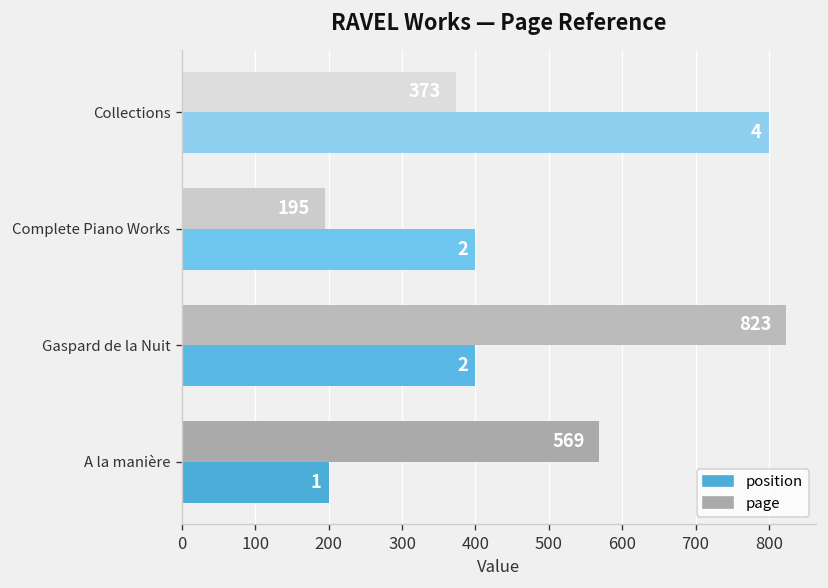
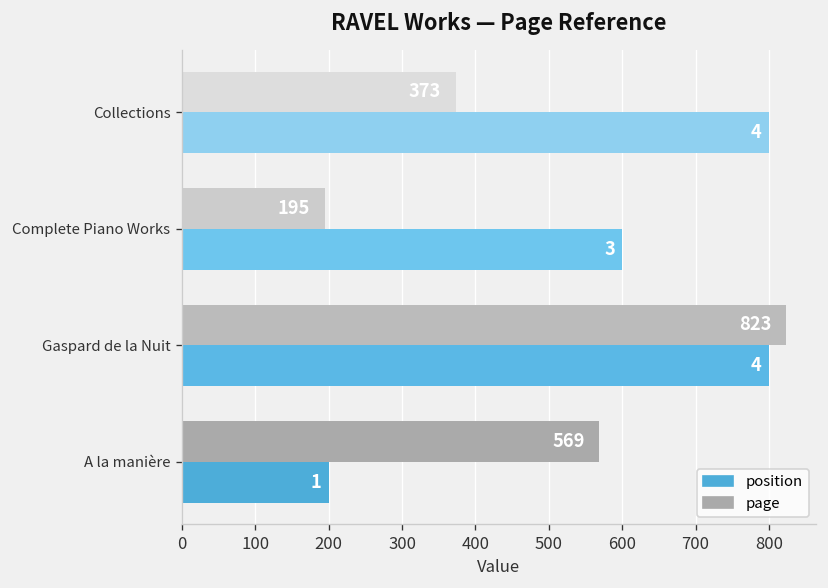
position, Complete Piano Works: 2 -> 3
position, Gaspard de la Nuit: 2 -> 4
